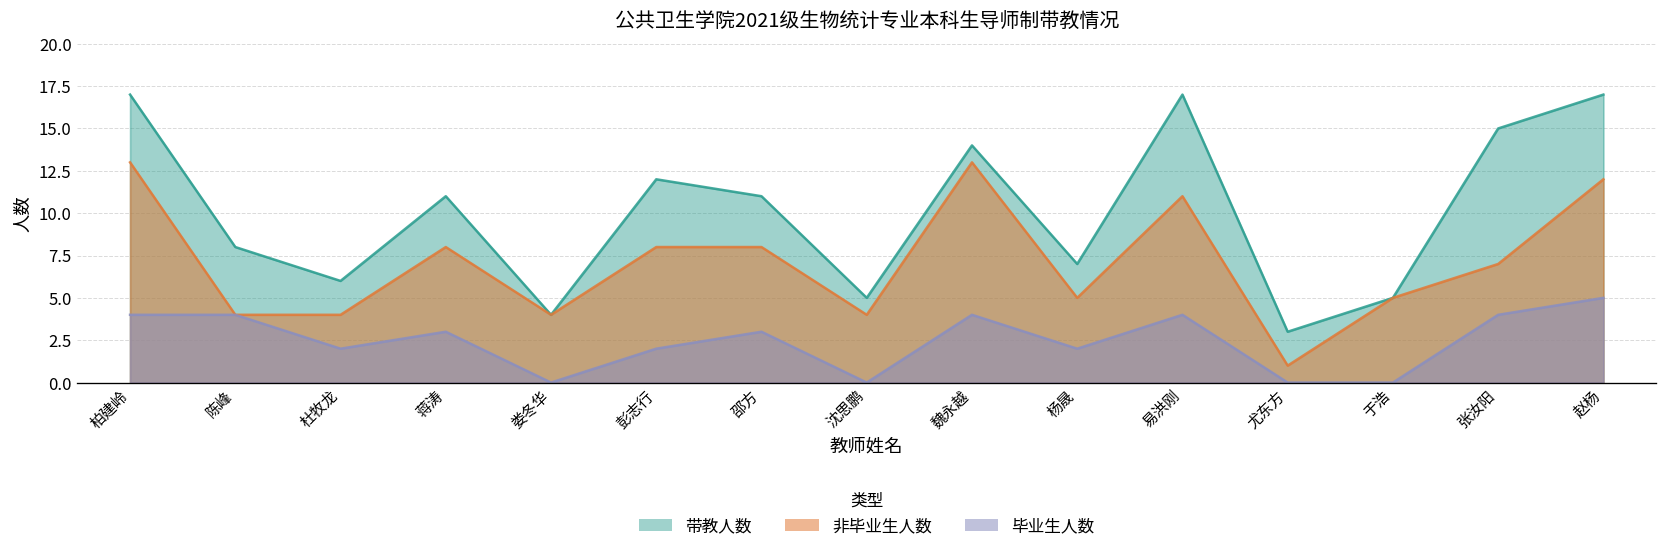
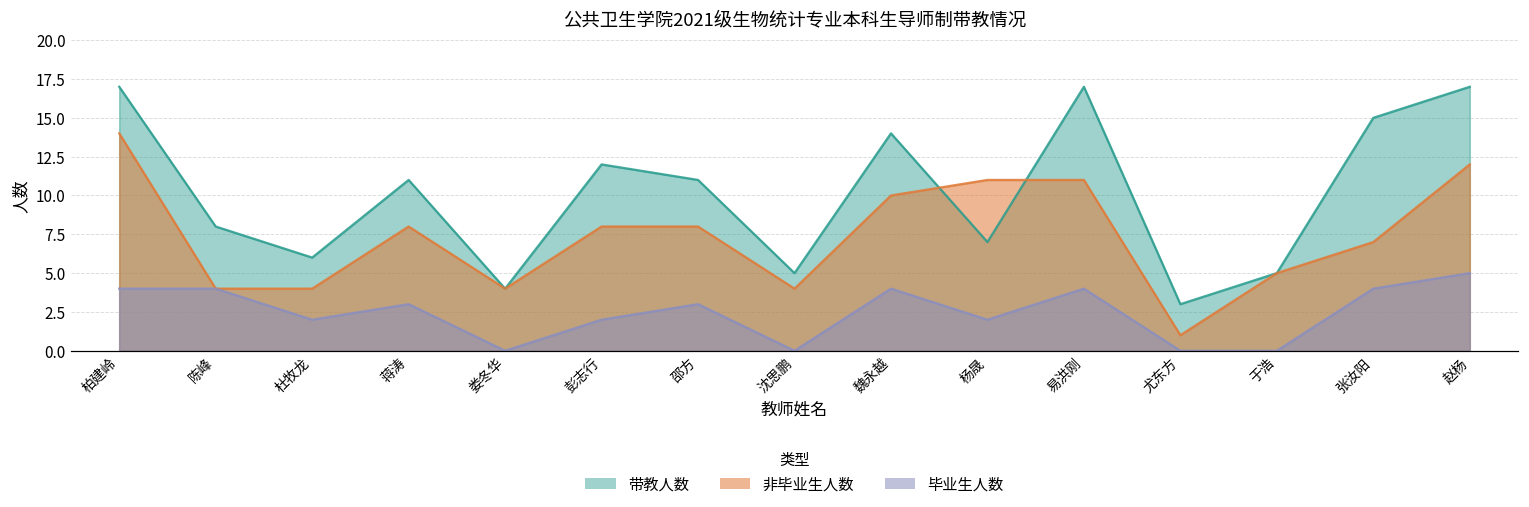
非毕业生人数, 柏建岭: 13 -> 14
非毕业生人数, 魏永越: 13 -> 10
非毕业生人数, 杨晟: 5 -> 11
